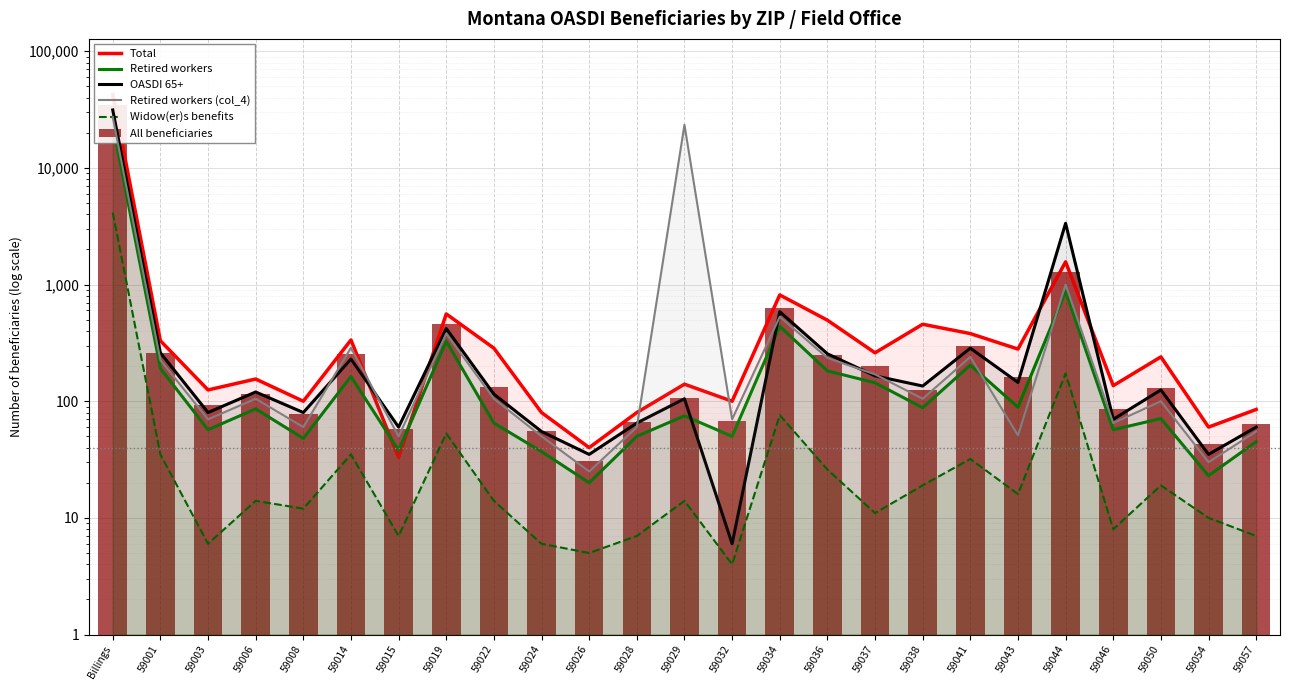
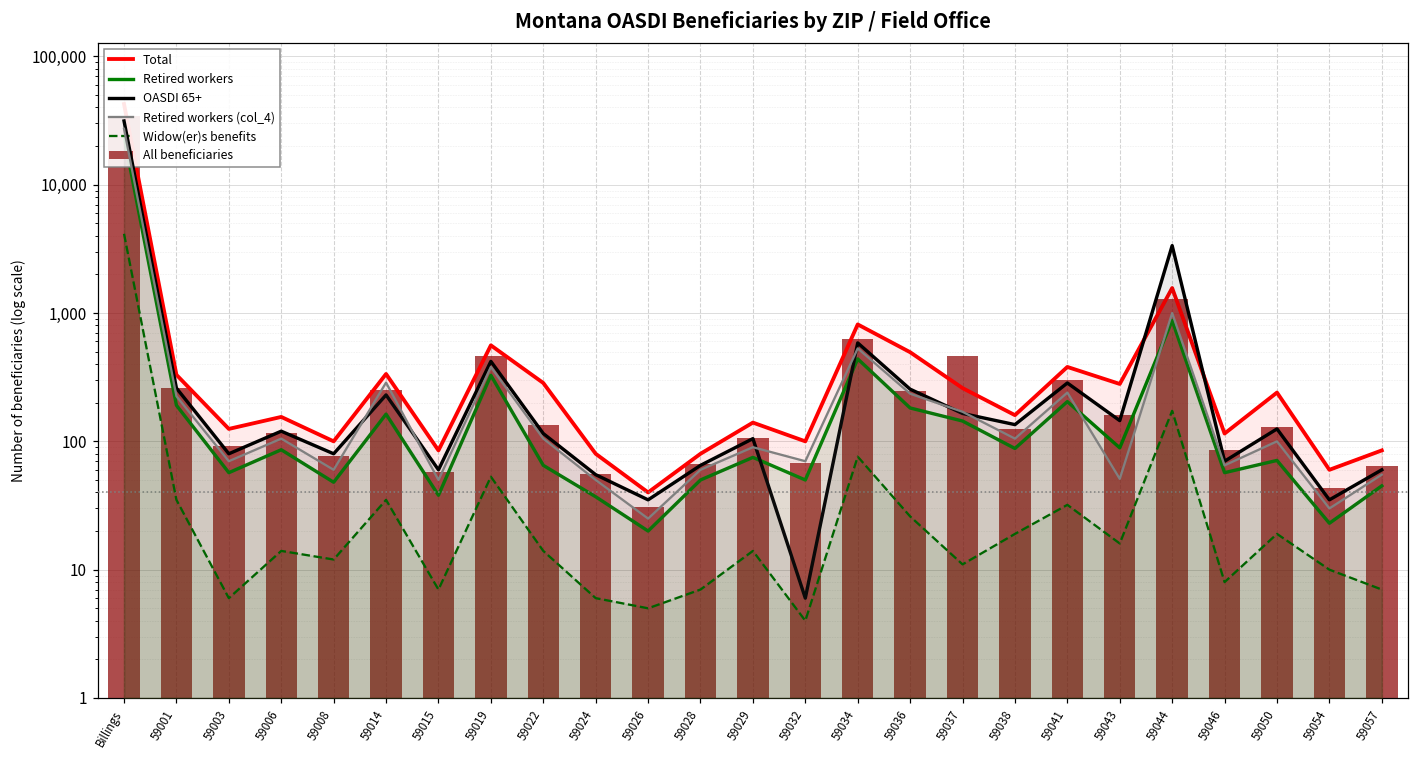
Total, 59015: 33 -> 90
Retired workers (col_4), 59029: 23,000 -> 90
All beneficiaries, 59037: 200 -> 460
Total, 59038: 460 -> 160
Total, 59046: 140 -> 120
